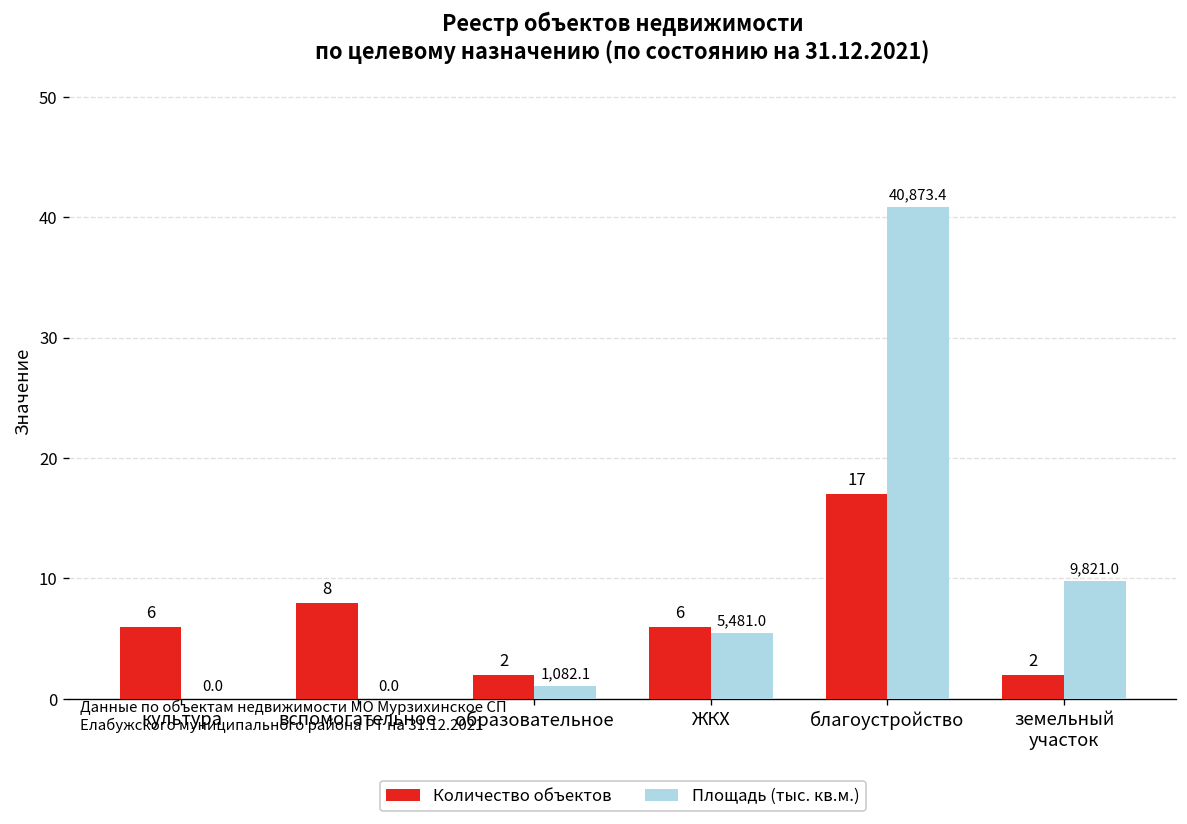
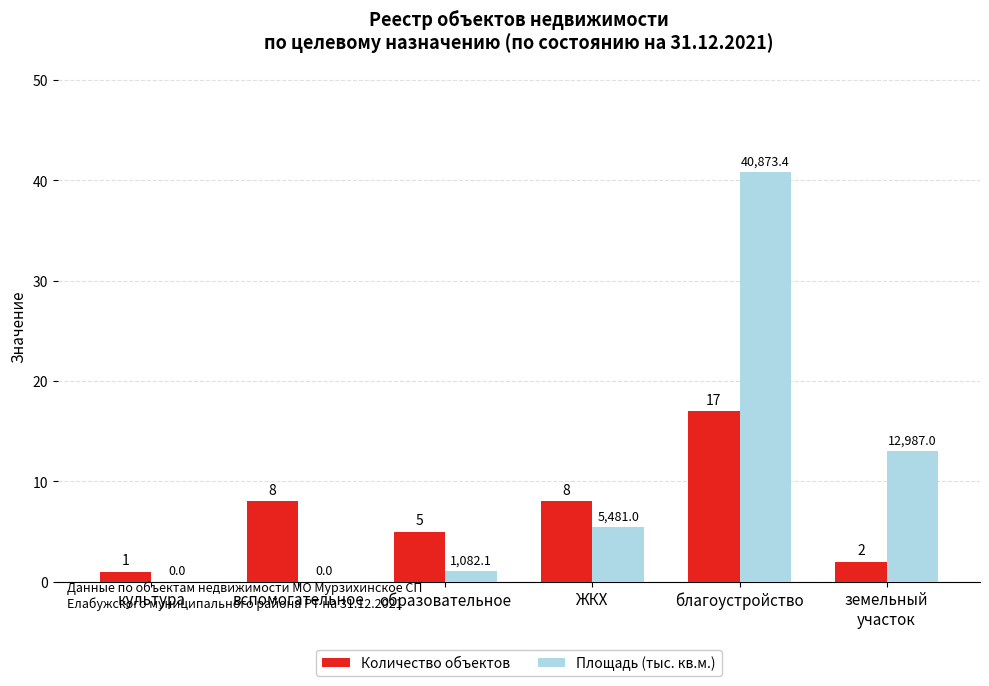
Количество объектов, культура: 6 -> 1
Количество объектов, образовательное: 2 -> 5
Количество объектов, ЖКХ: 6 -> 8
Площадь (тыс. кв.м.), земельный участок: 9,821.0 -> 12,987.0
